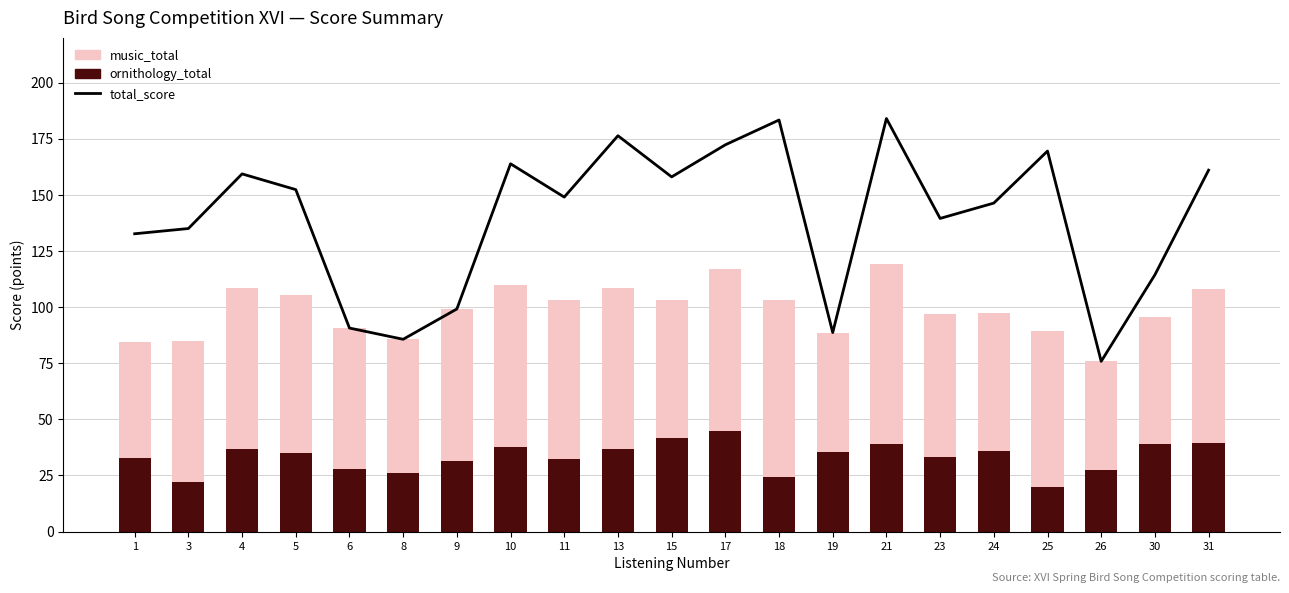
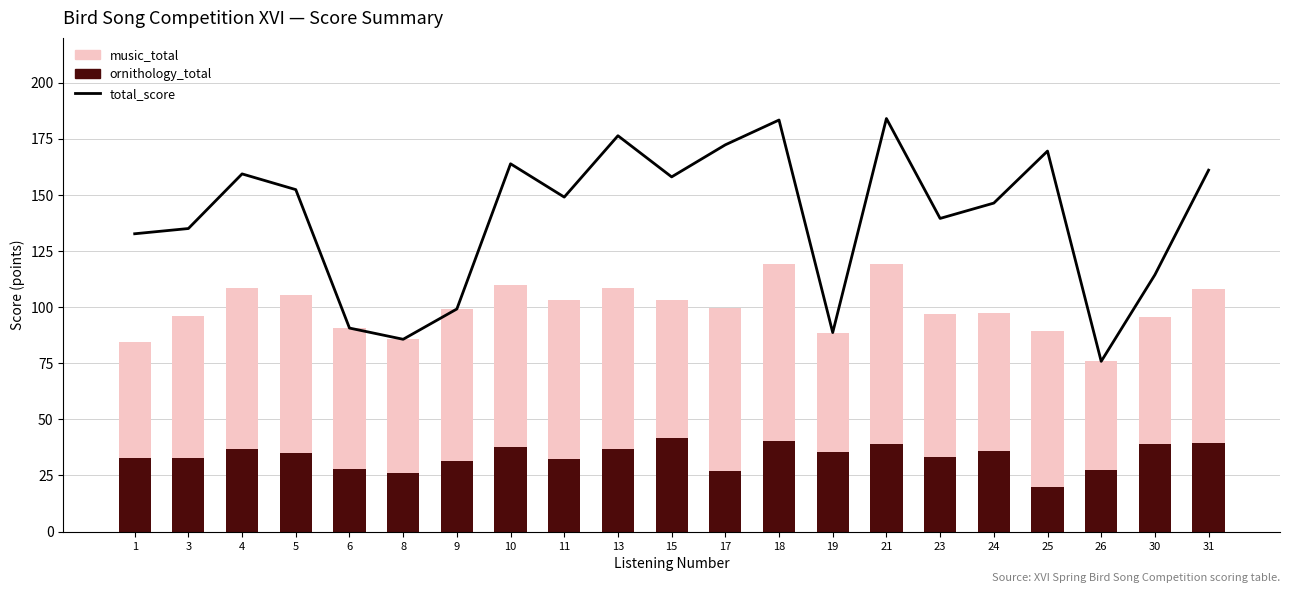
ornithology_total, 3: 22 -> 33
ornithology_total, 17: 45 -> 27
ornithology_total, 18: 24 -> 40
